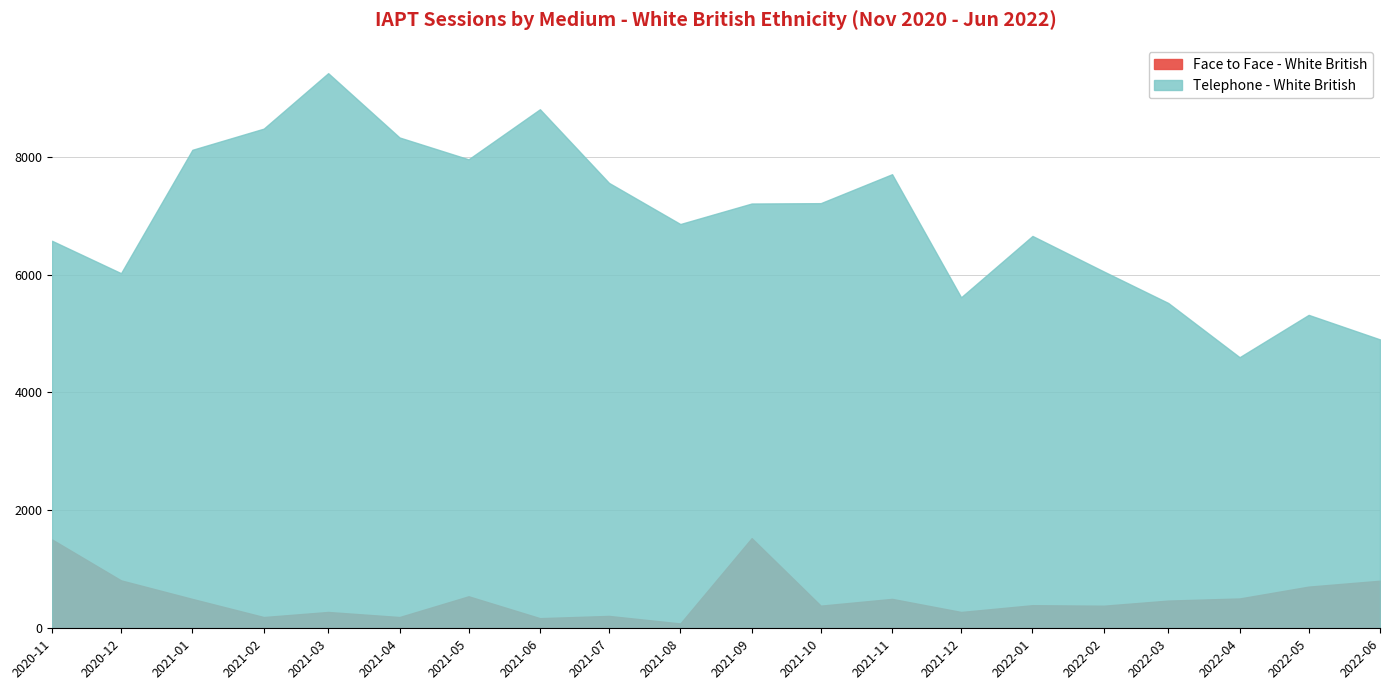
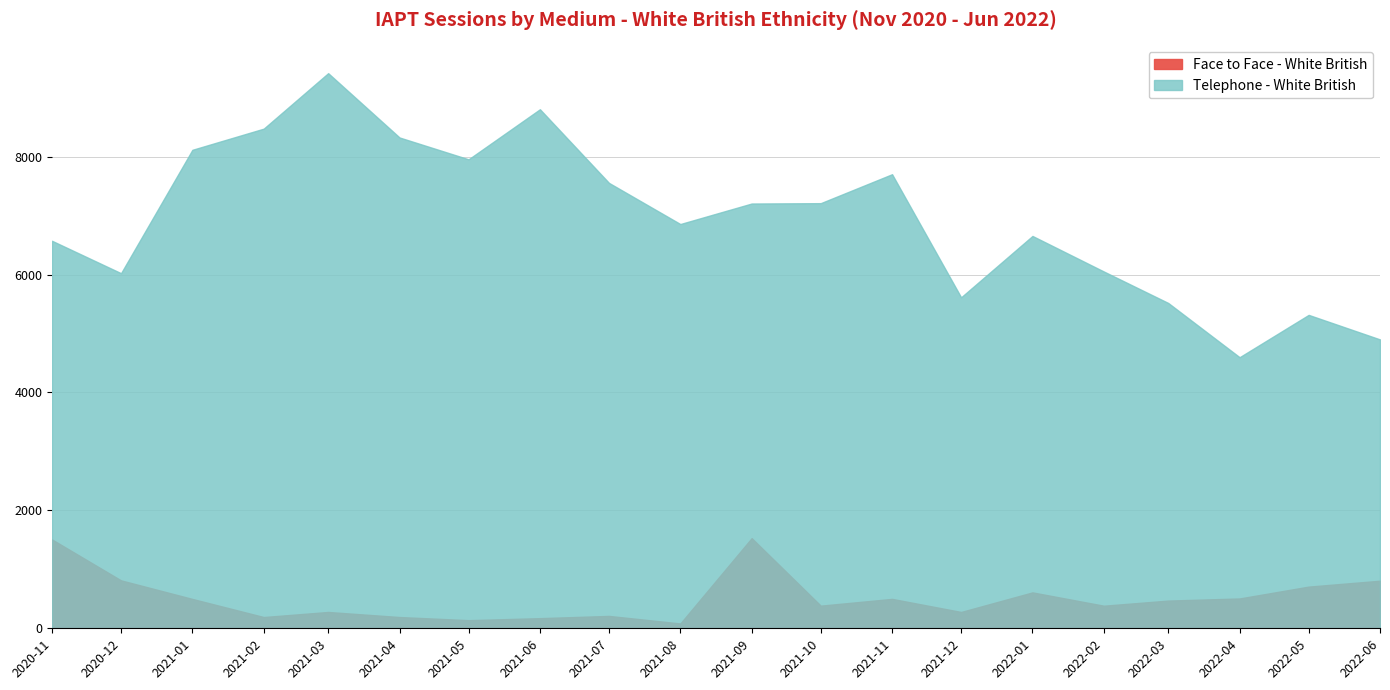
Face to Face - White British, 2021-05: 500 -> 100
Face to Face - White British, 2022-01: 400 -> 600
